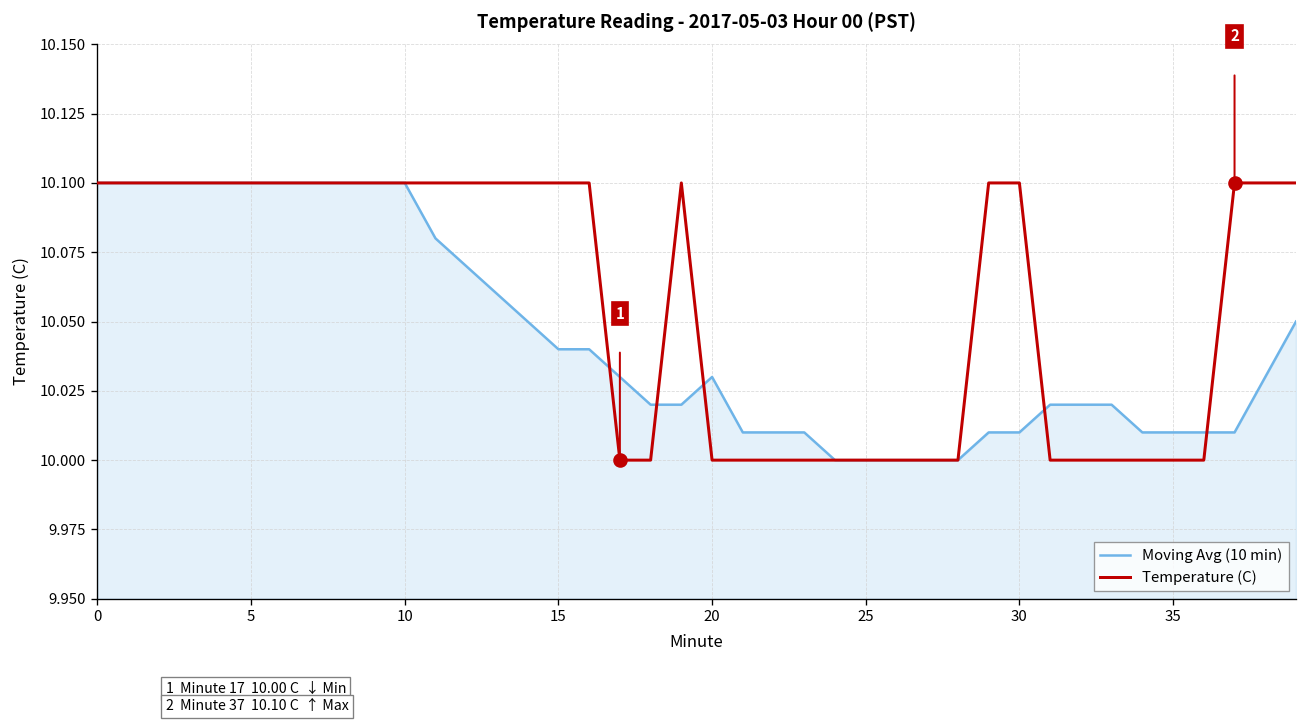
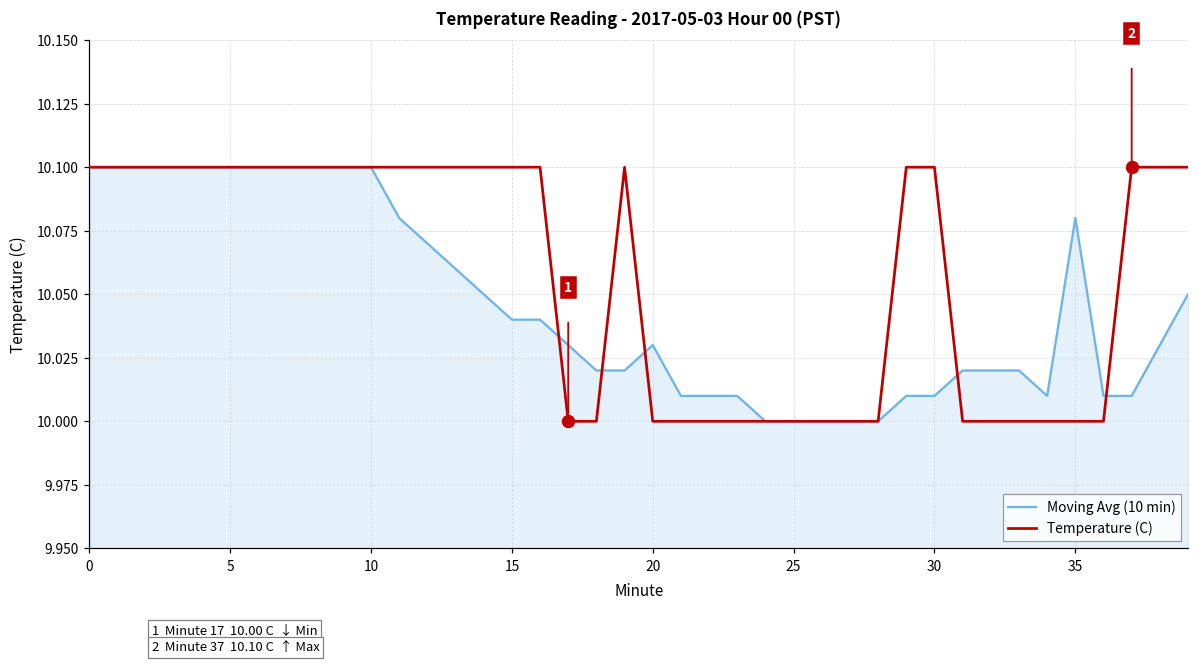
Moving Avg (10 min), 35: 10.01 -> 10.08
